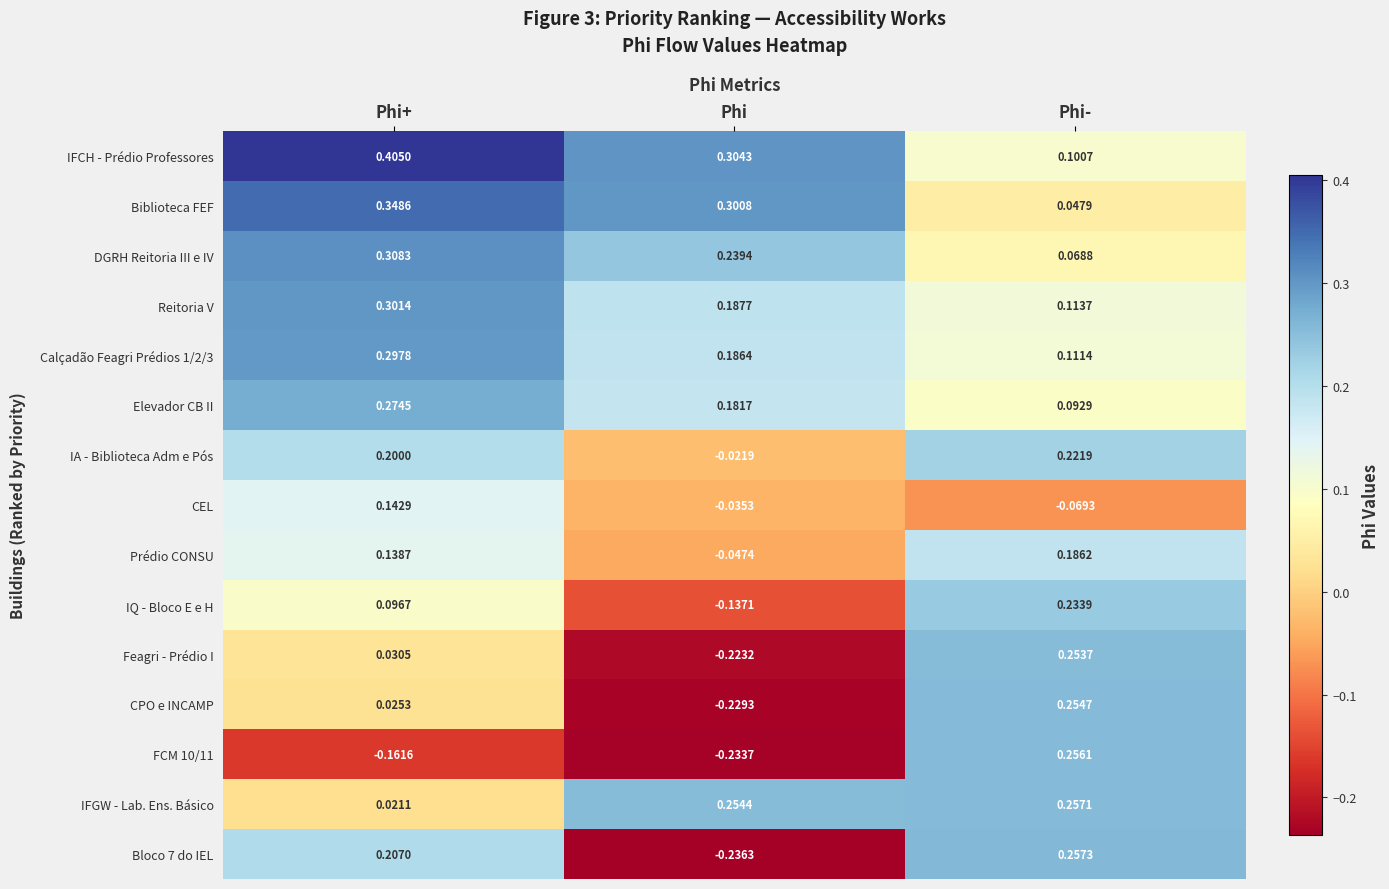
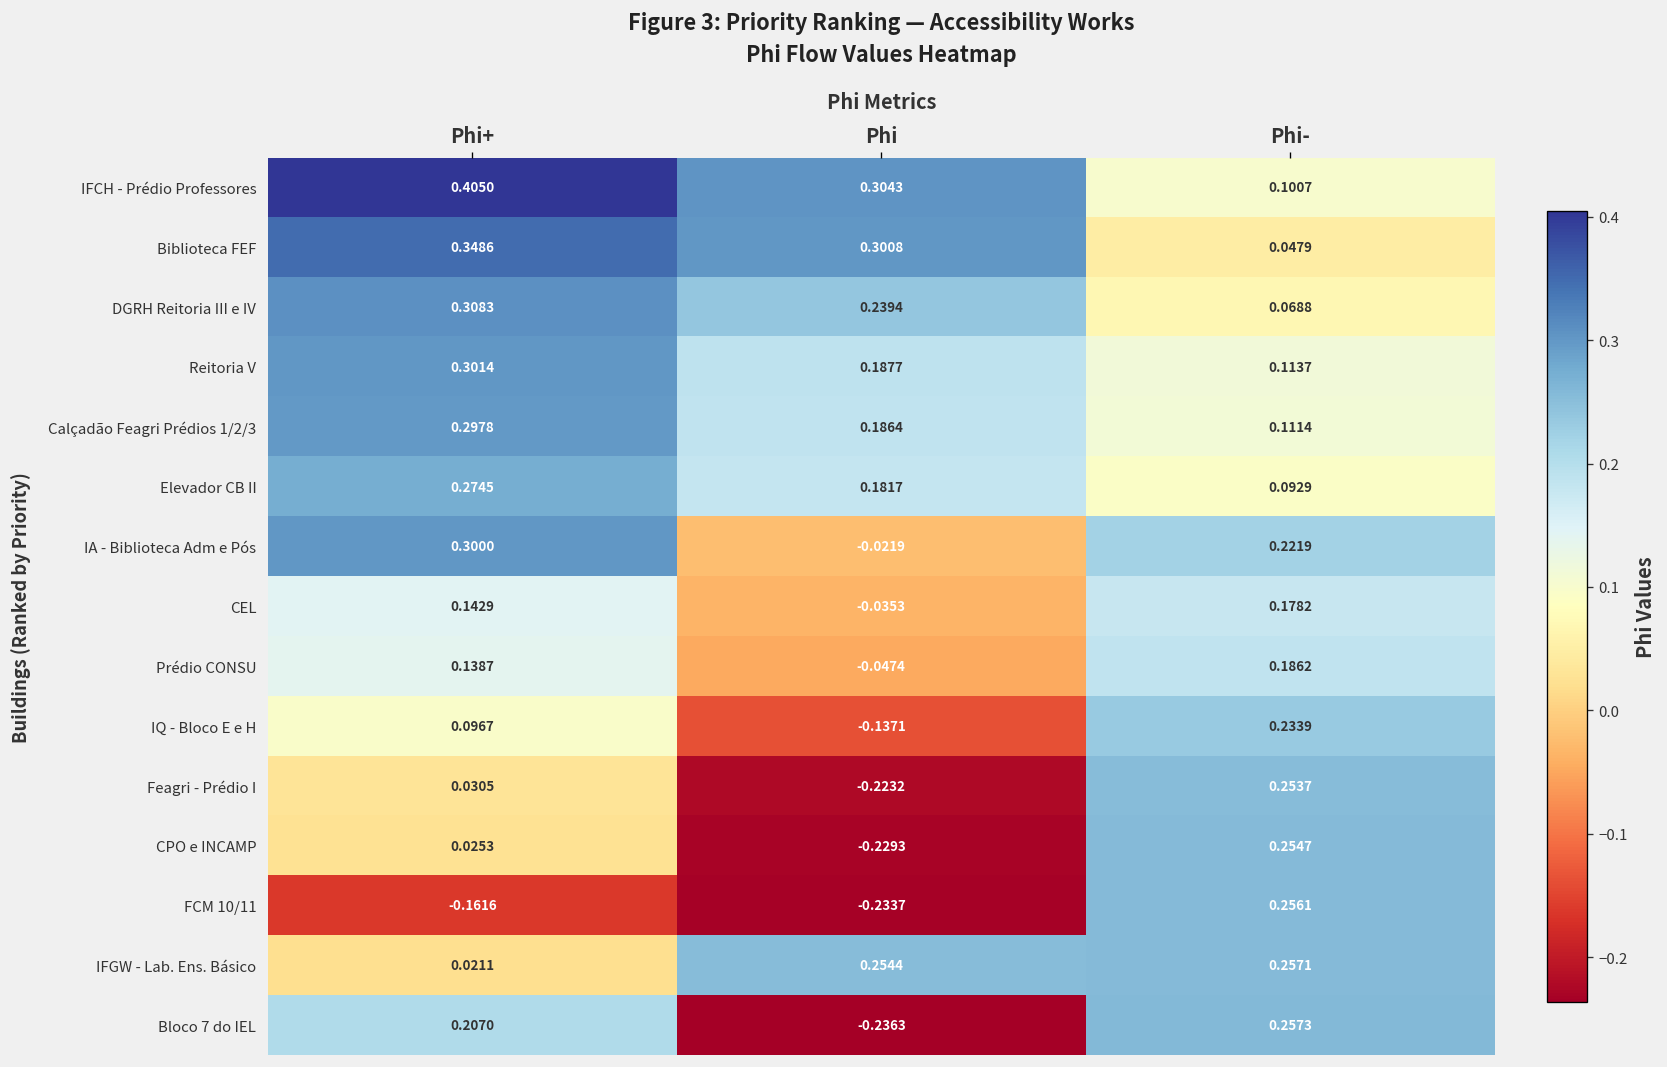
IA - Biblioteca Adm e Pós, Phi+: 0.2000 -> 0.3000
CEL, Phi-: -0.0693 -> 0.1782
